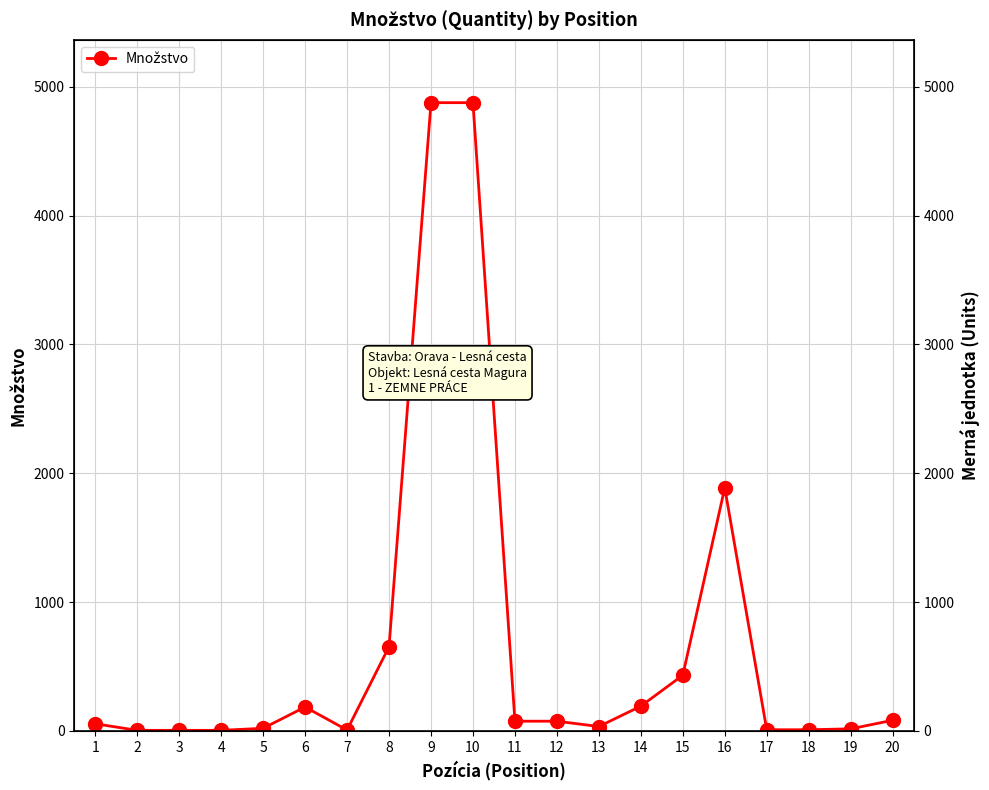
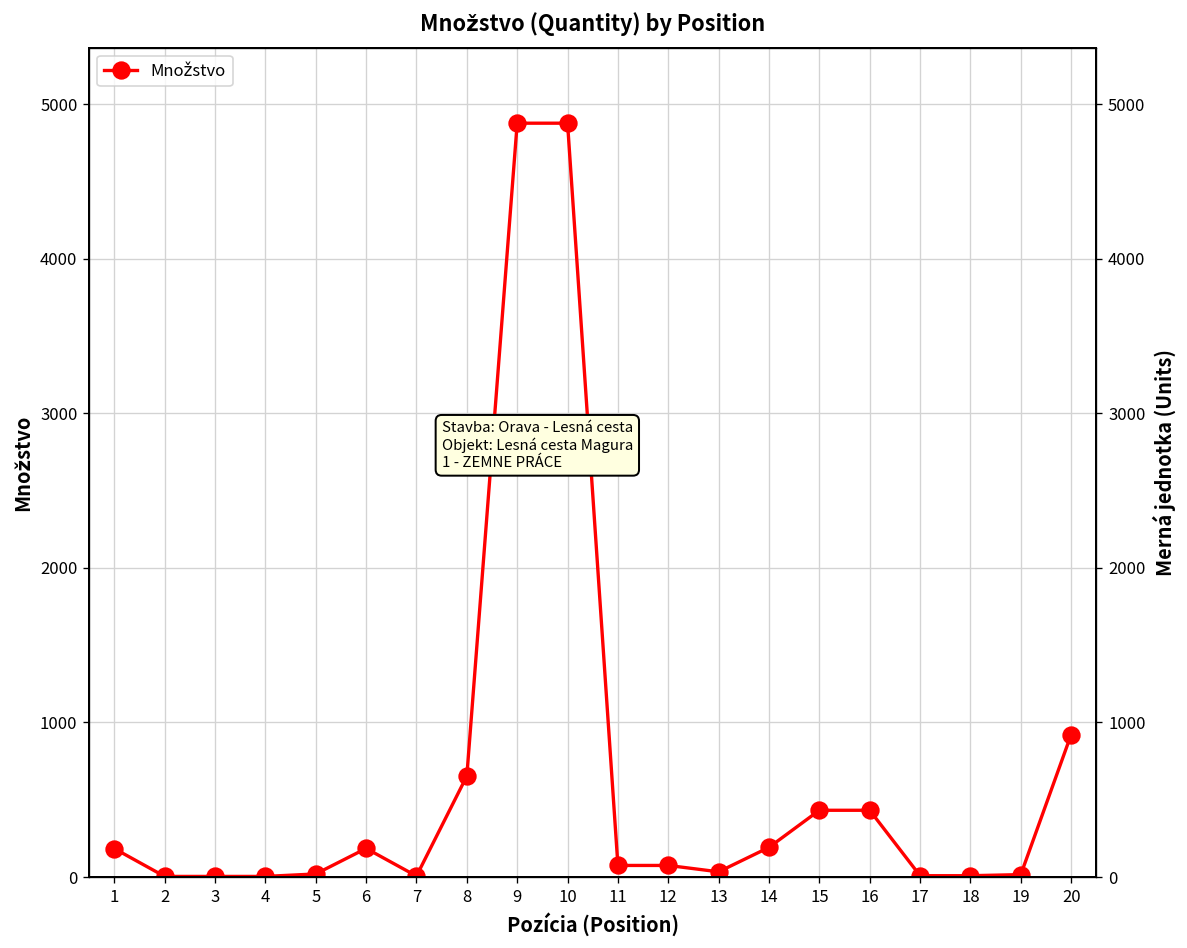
1: 60 -> 180
16: 1890 -> 430
20: 80 -> 920
